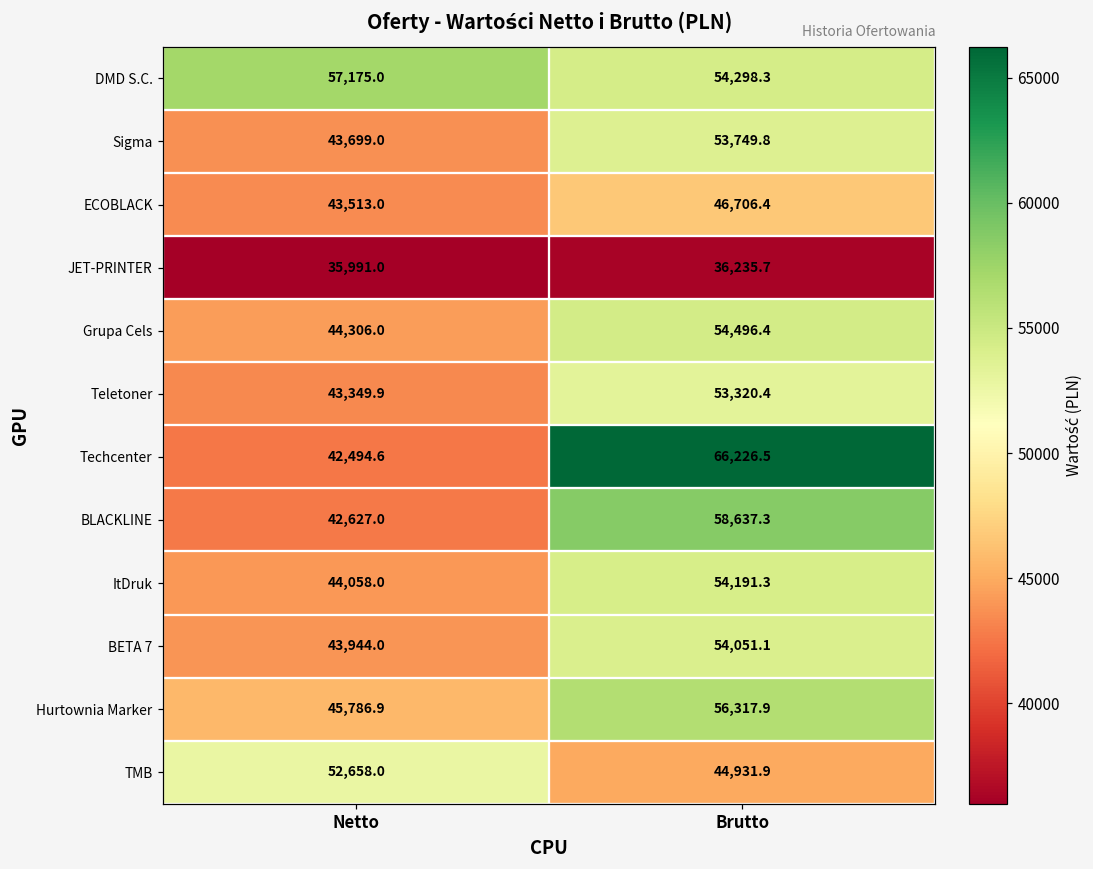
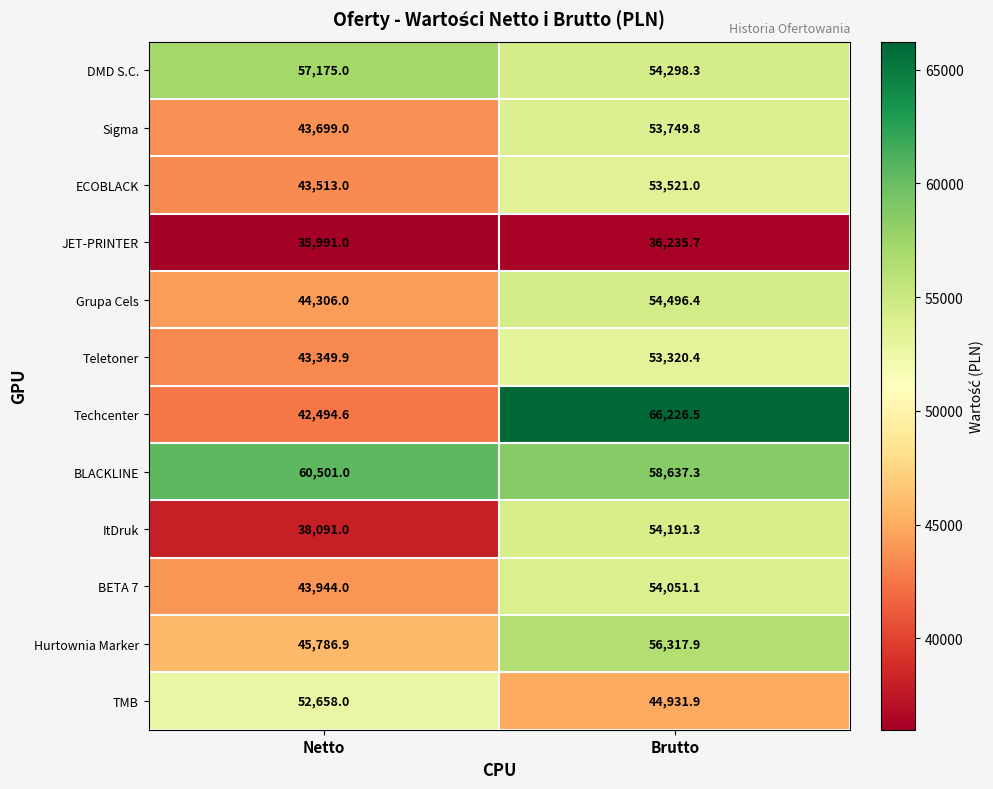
ECOBLACK, Brutto: 46,706.4 -> 53,521.0
BLACKLINE, Netto: 42,627.0 -> 60,501.0
ItDruk, Netto: 44,058.0 -> 38,091.0
